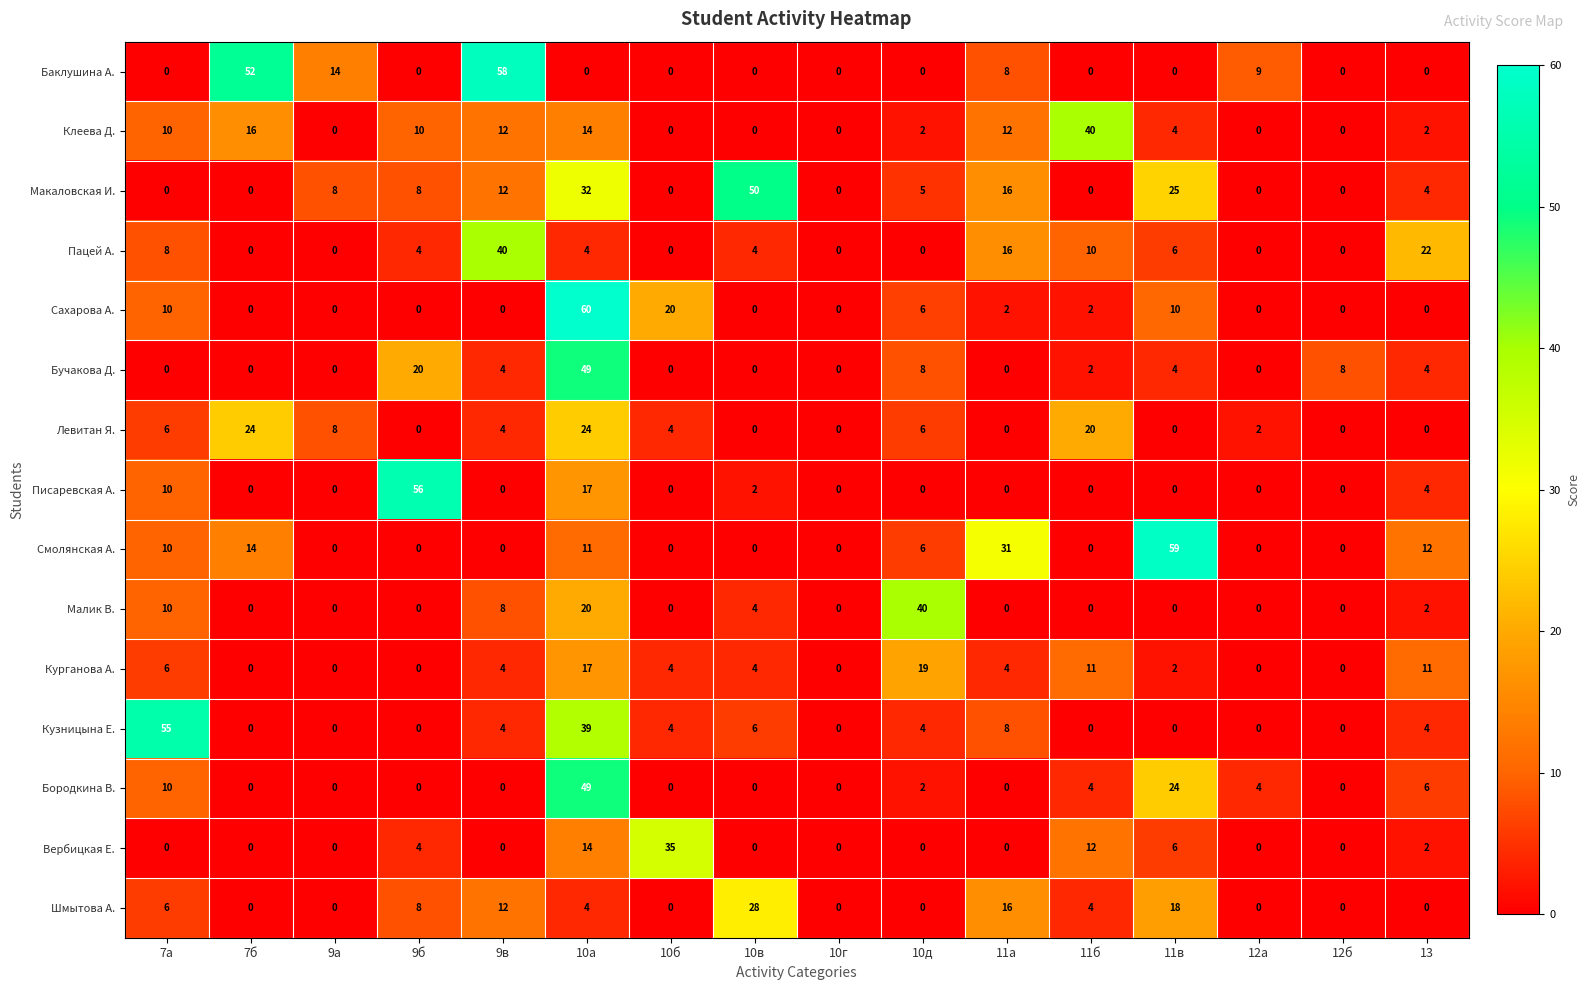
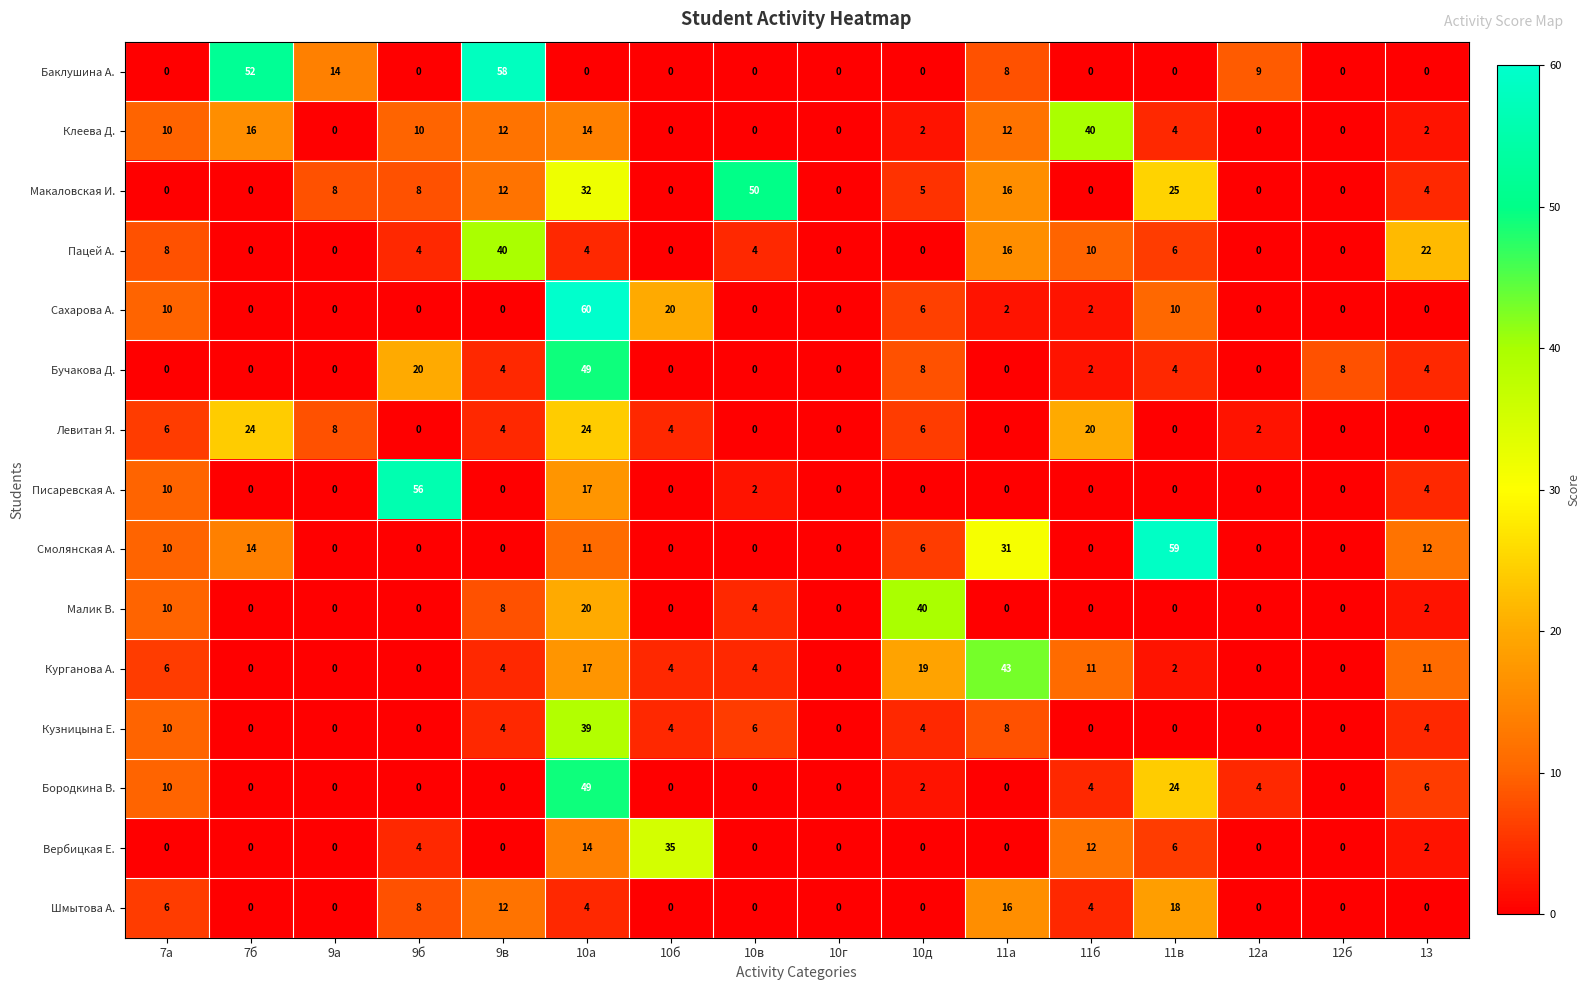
Курганова А., 11а: 4 -> 43
Кузницына Е., 7а: 55 -> 10
Шмытова А., 10в: 28 -> 0
